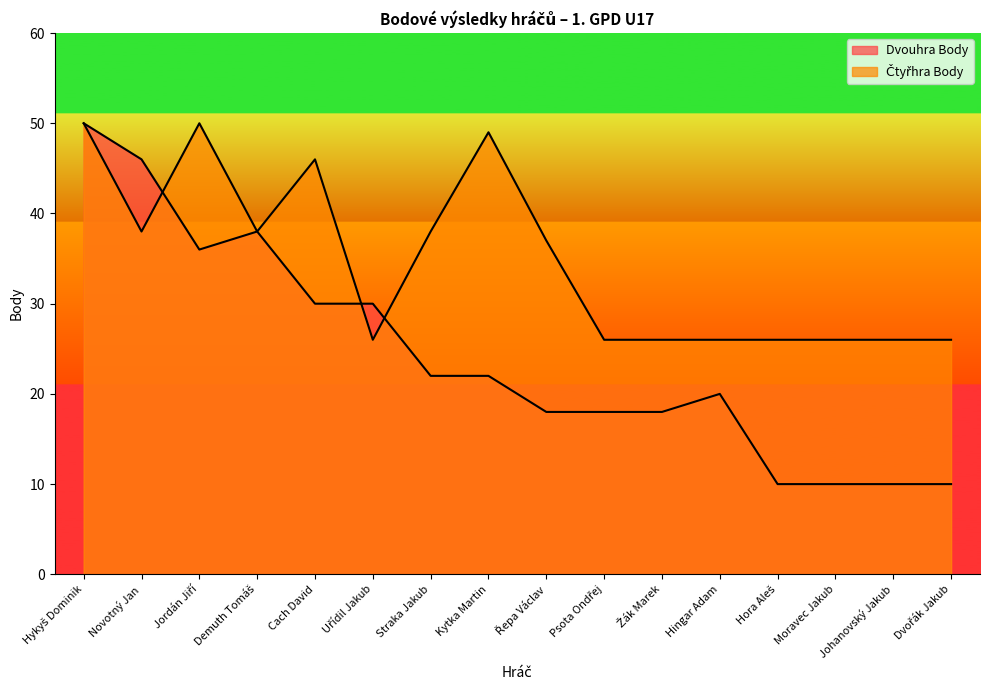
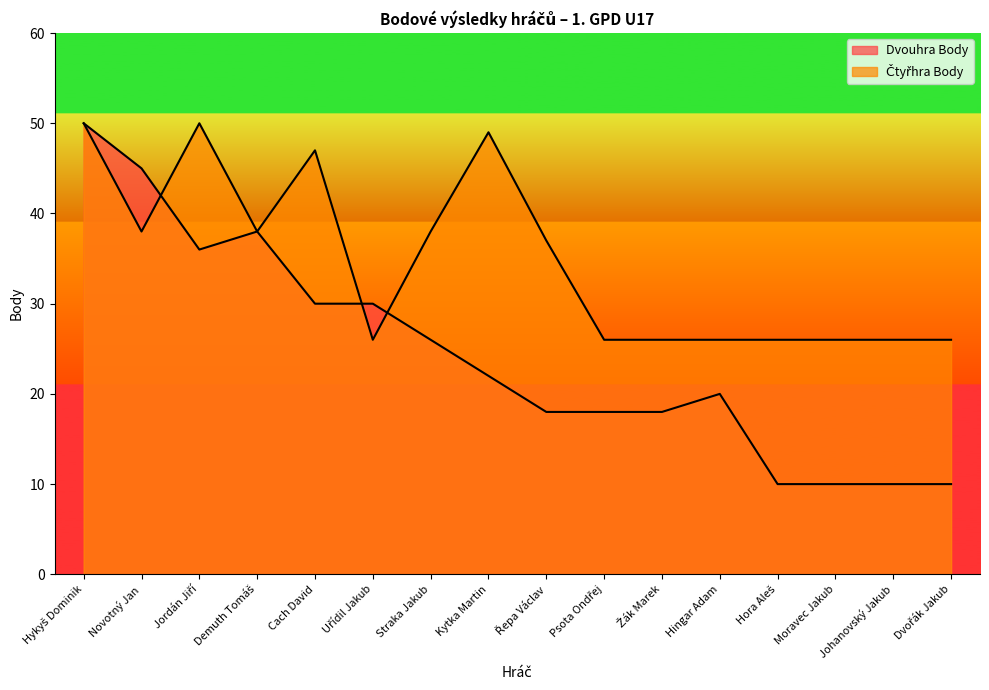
Dvouhra Body, Novotný Jan: 46 -> 45
Čtyřhra Body, Cach David: 46 -> 47
Dvouhra Body, Straka Jakub: 22 -> 26
